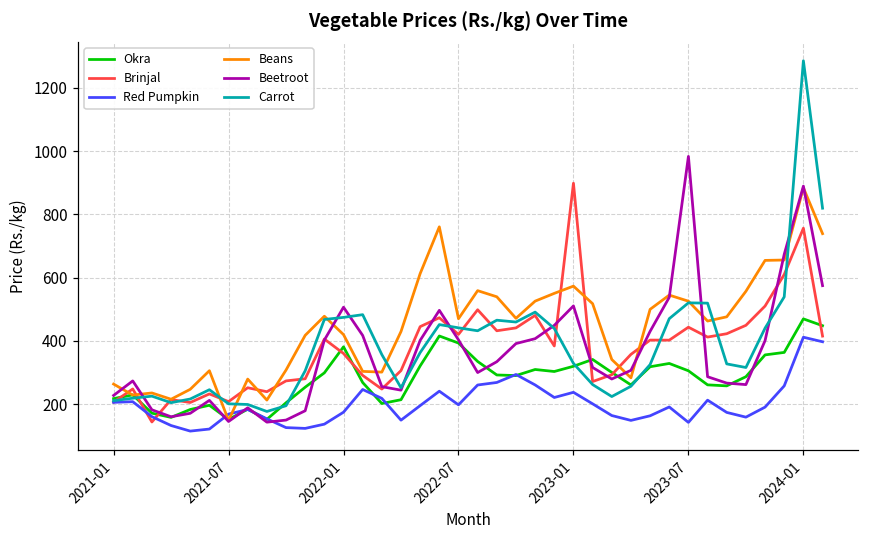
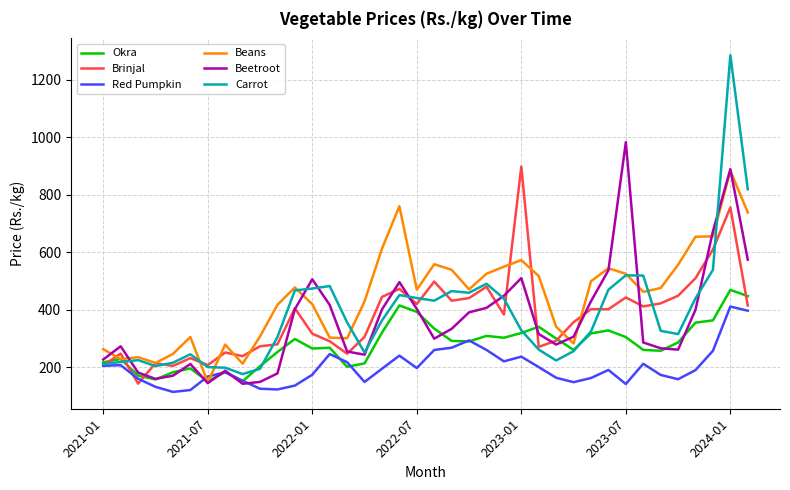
Okra, 2022-01: 380 -> 270
Brinjal, 2022-01: 360 -> 320
